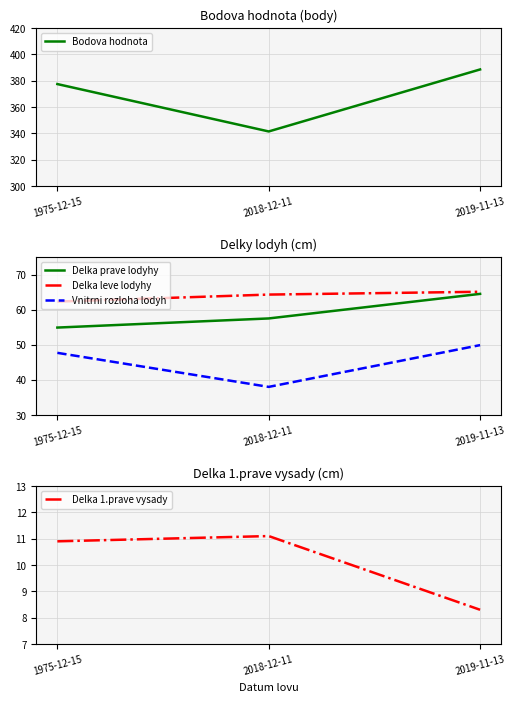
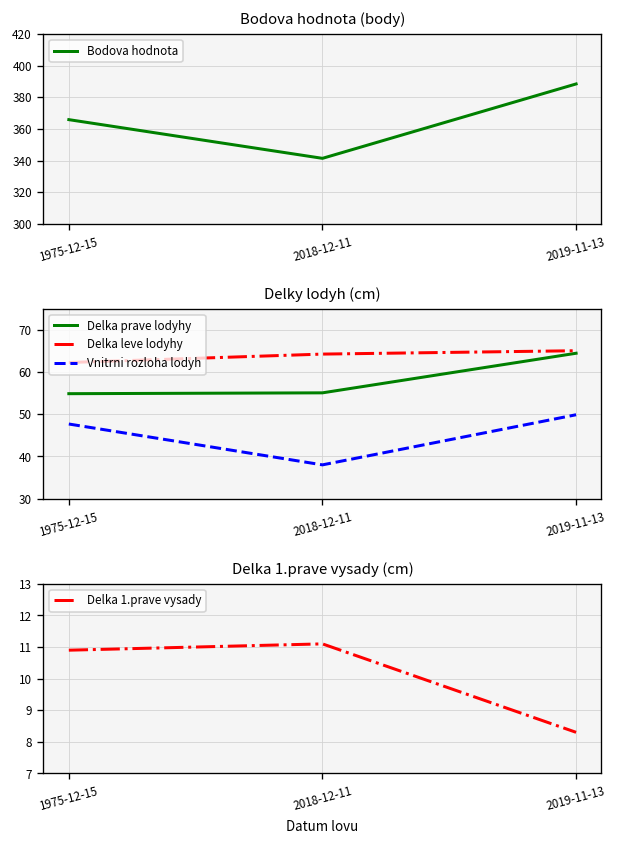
Bodova hodnota (body), 1975-12-15: 377 -> 366
Delky lodyh (cm), Delka prave lodyhy, 2018-12-11: 58 -> 55
